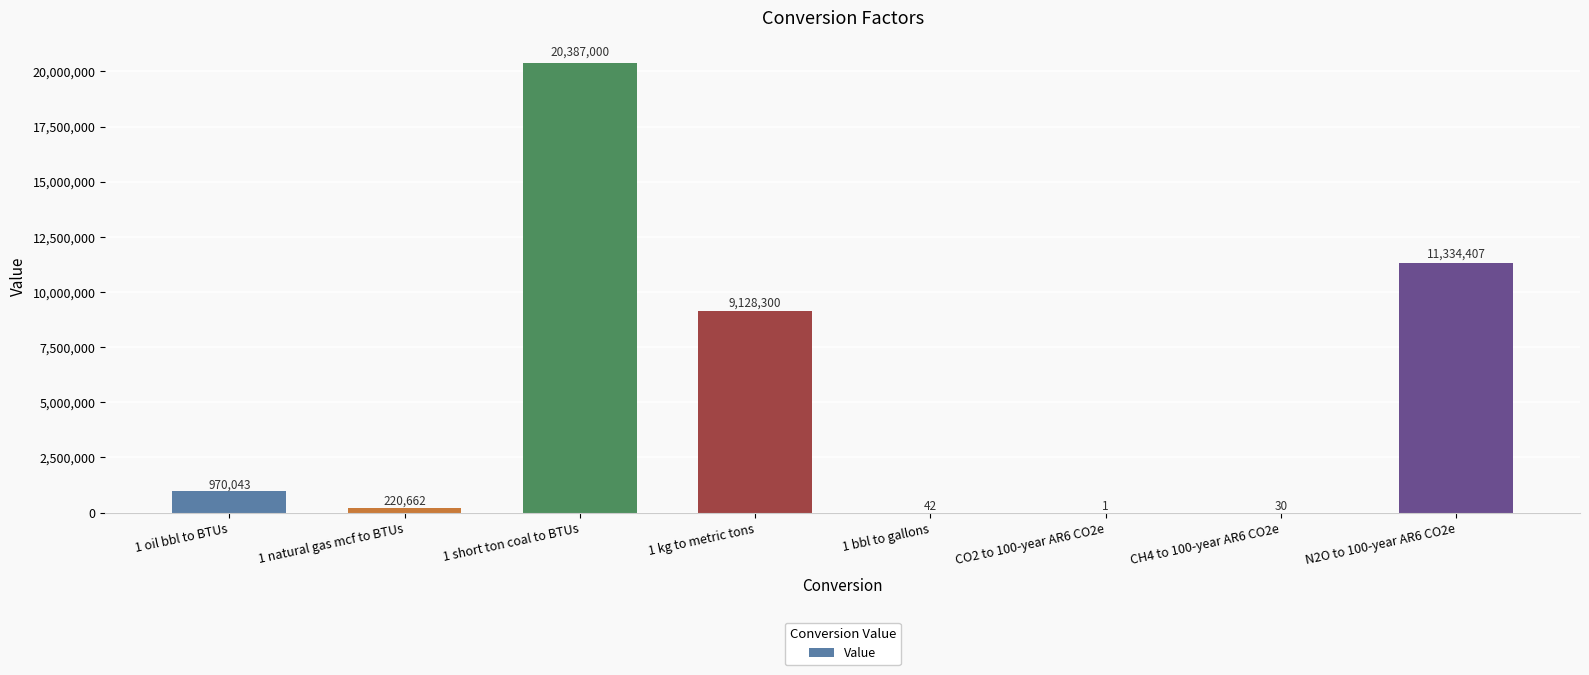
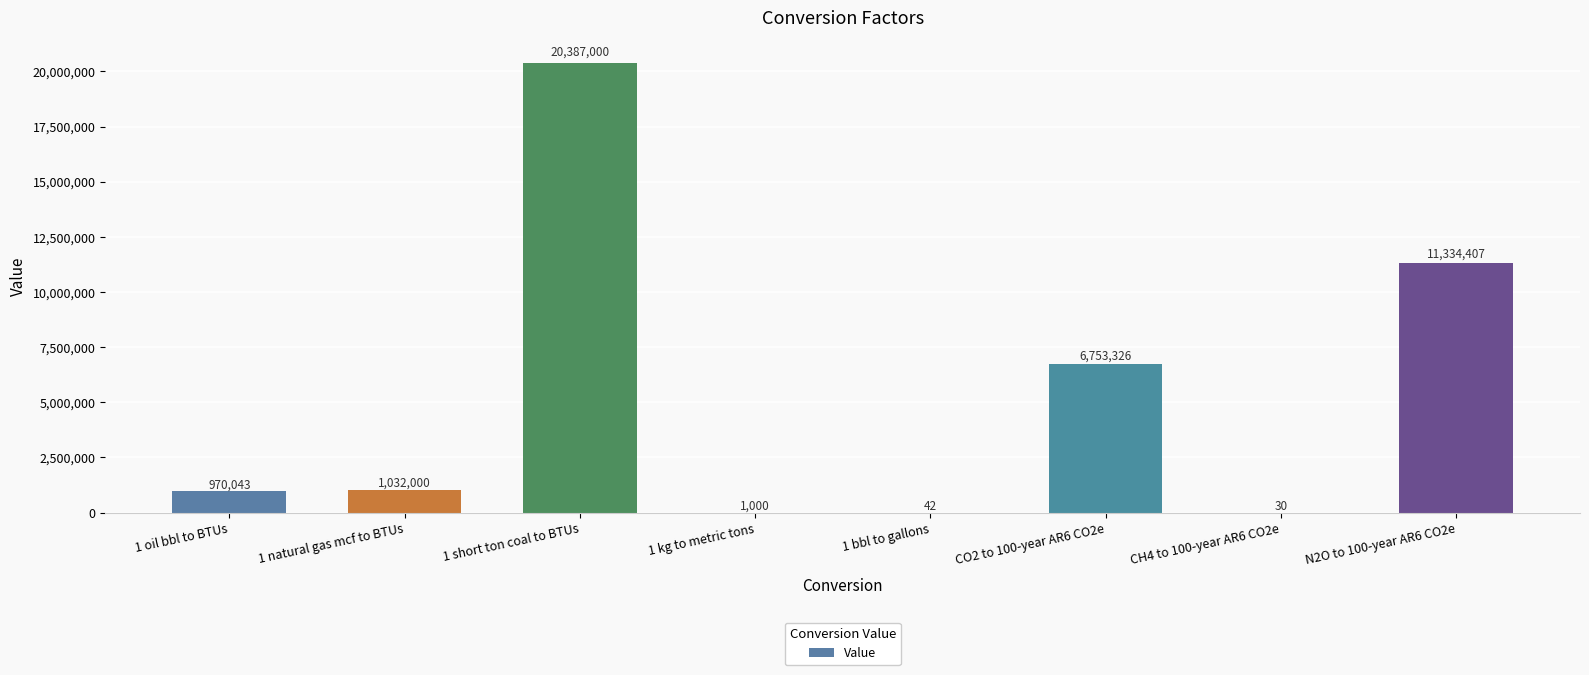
1 natural gas mcf to BTUs: 220,662 -> 1,032,000
1 kg to metric tons: 9,128,300 -> 1,000
CO2 to 100-year AR6 CO2e: 1 -> 6,753,326
